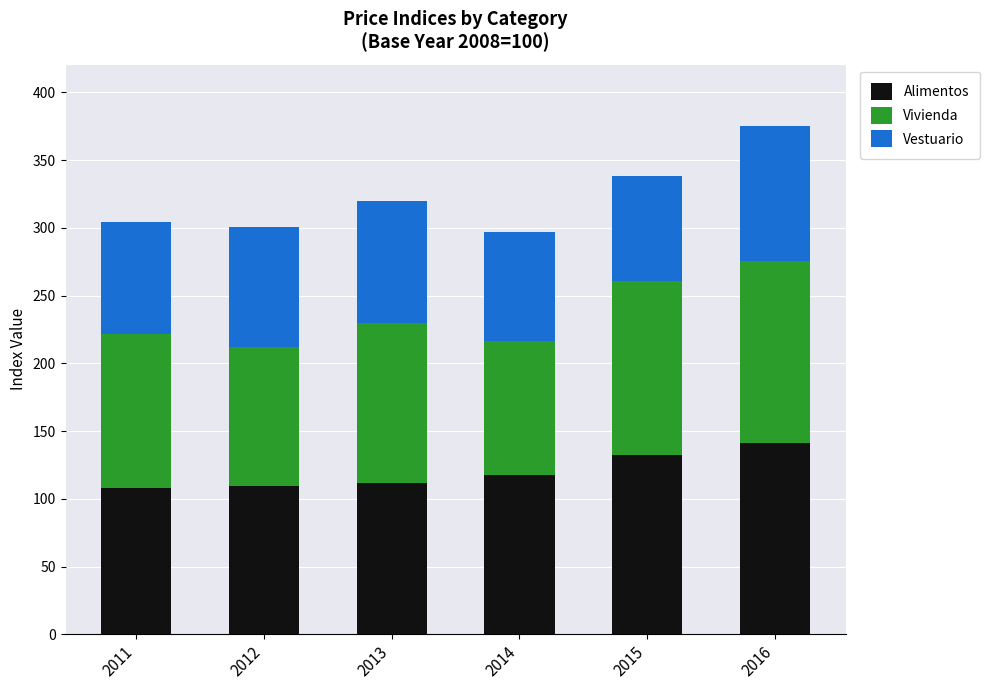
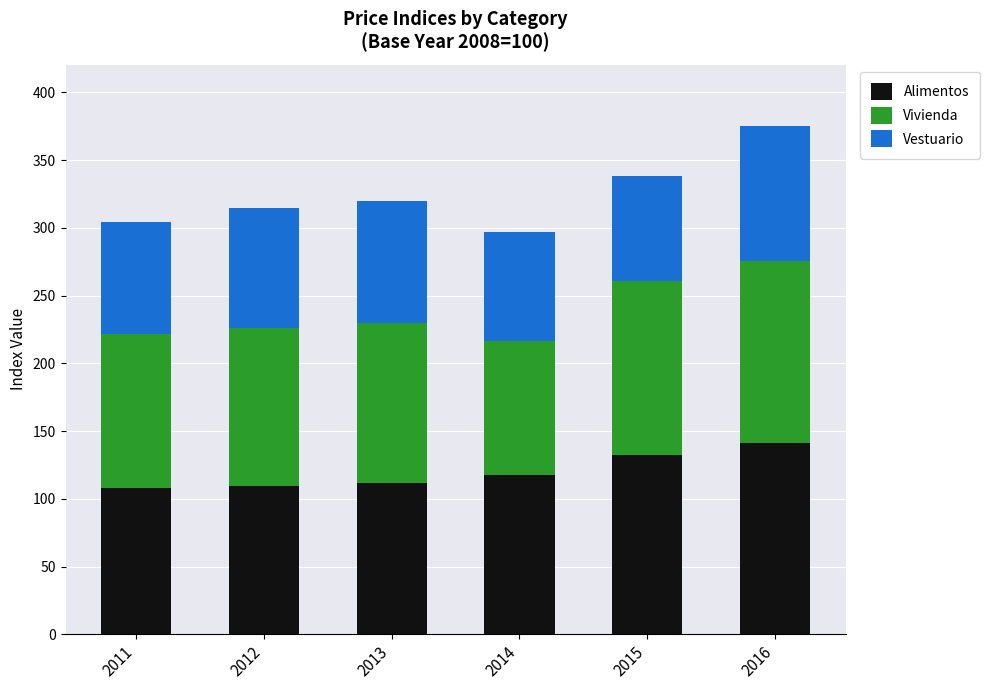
Vivienda, 2012: 103 -> 117
